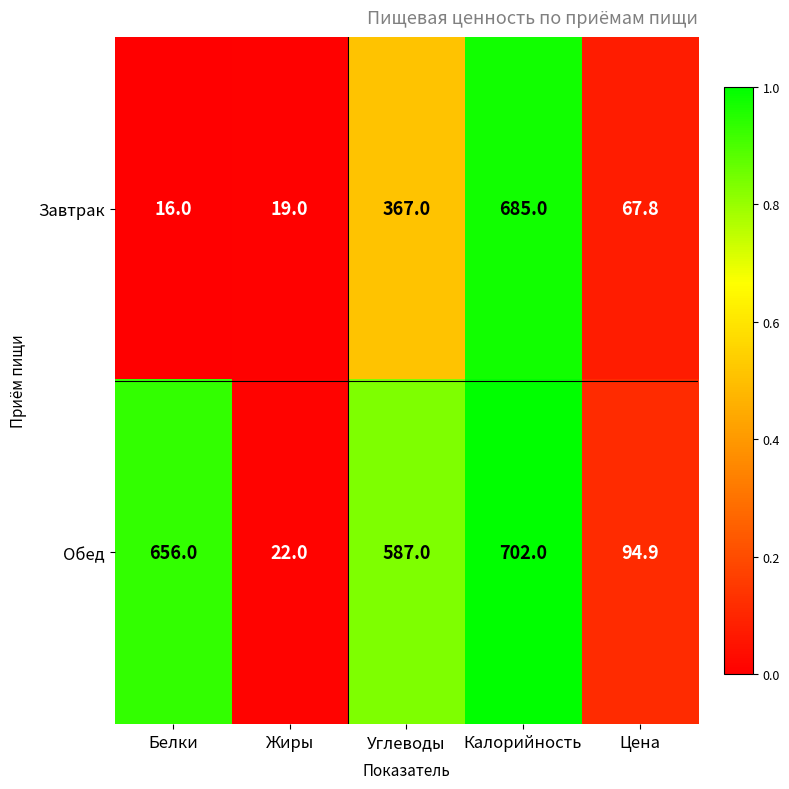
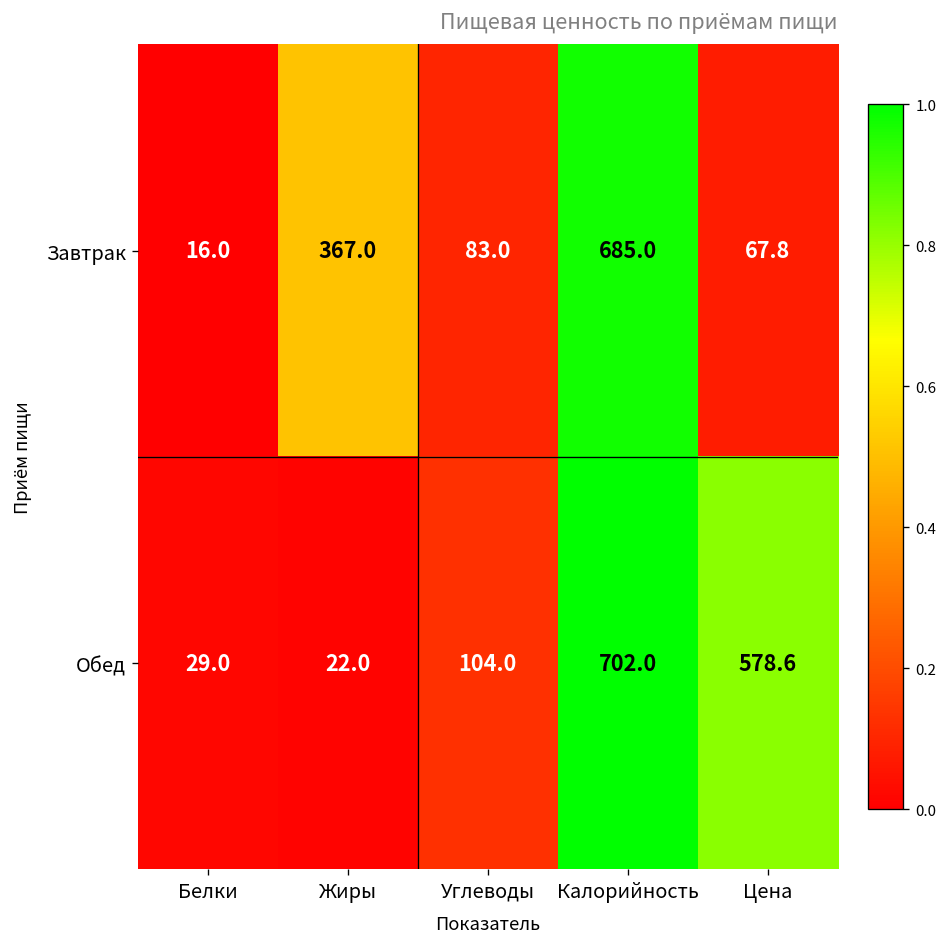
Завтрак, Жиры: 19.0 -> 367.0
Завтрак, Углеводы: 367.0 -> 83.0
Обед, Белки: 656.0 -> 29.0
Обед, Углеводы: 587.0 -> 104.0
Обед, Цена: 94.9 -> 578.6
